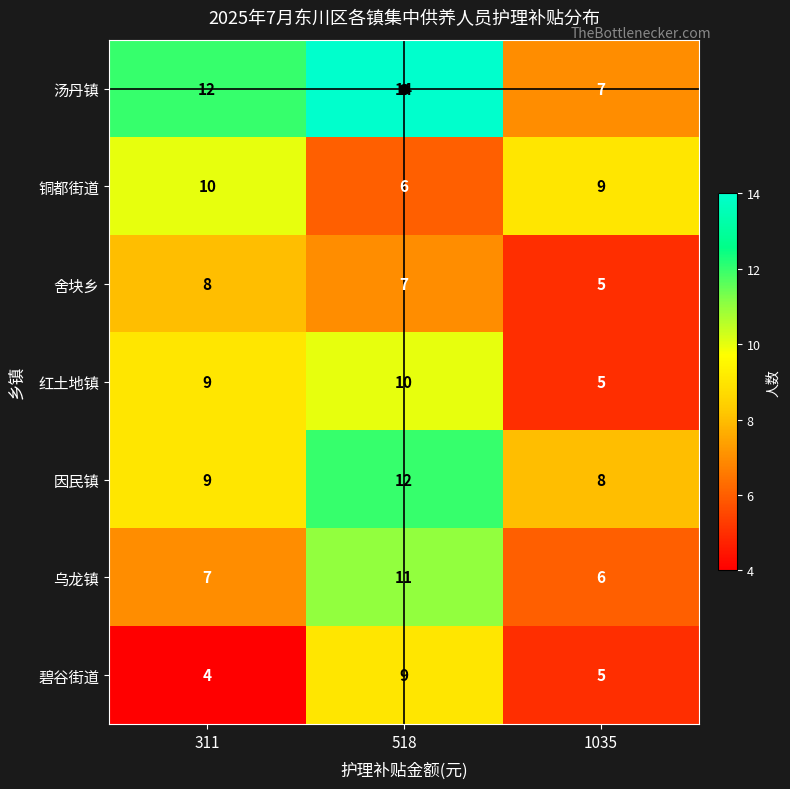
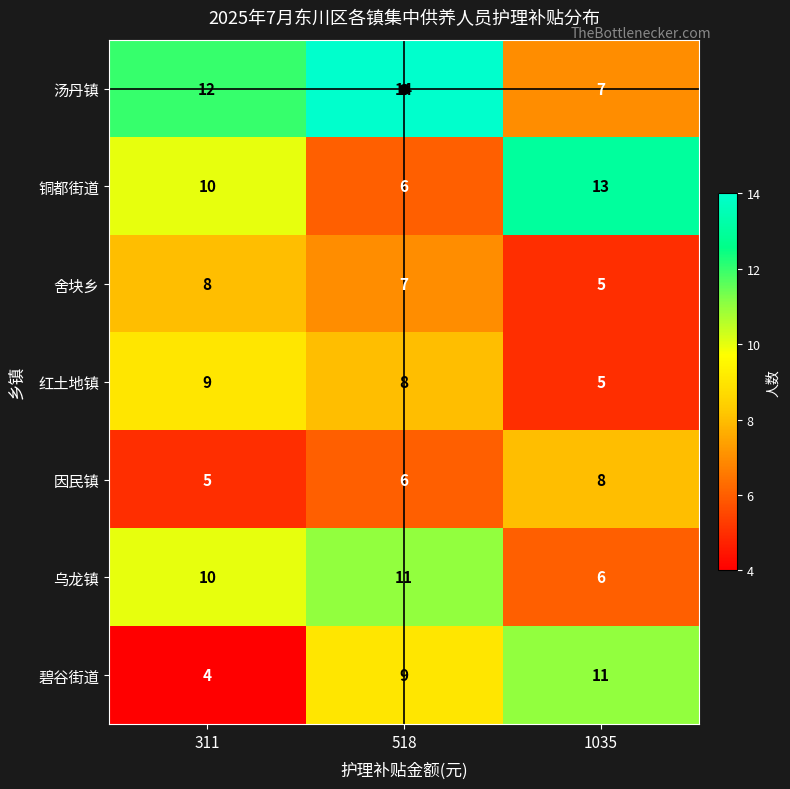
铜都街道, 1035: 9 -> 13
红土地镇, 518: 10 -> 8
因民镇, 311: 9 -> 5
因民镇, 518: 12 -> 6
乌龙镇, 311: 7 -> 10
碧谷街道, 1035: 5 -> 11
